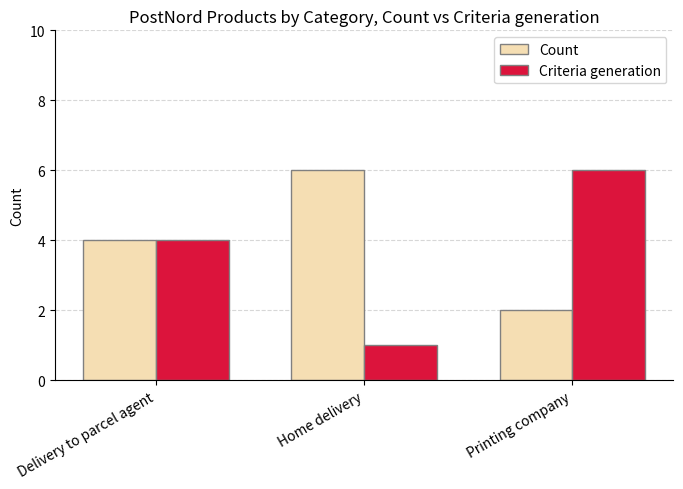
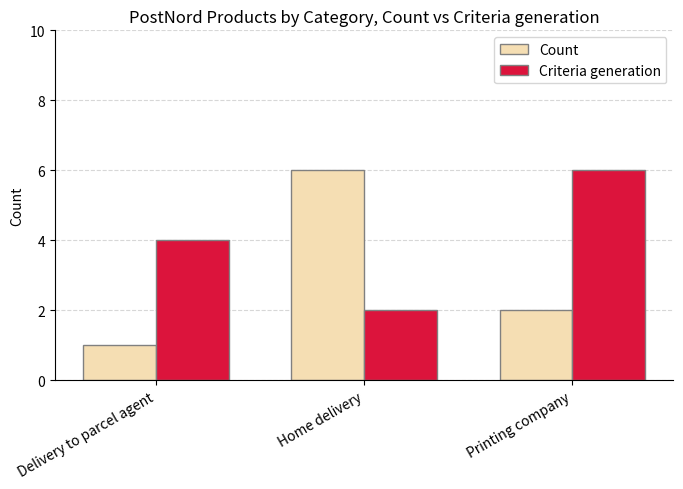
Count, Delivery to parcel agent: 4 -> 1
Criteria generation, Home delivery: 1 -> 2
